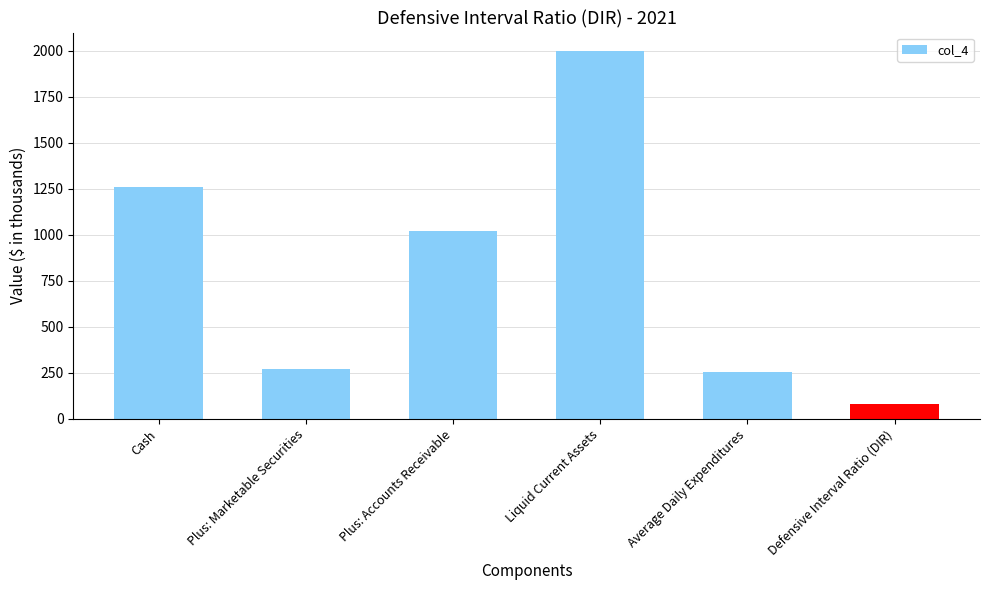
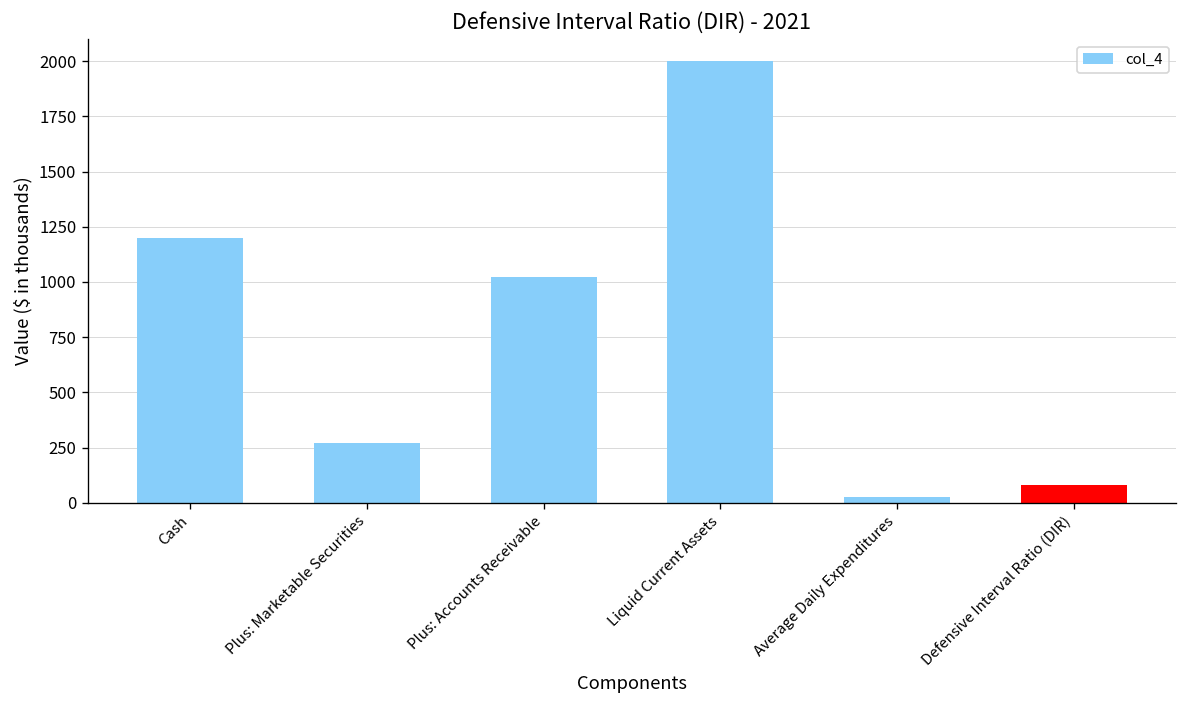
Cash: 1260 -> 1200
Average Daily Expenditures: 250 -> 30
